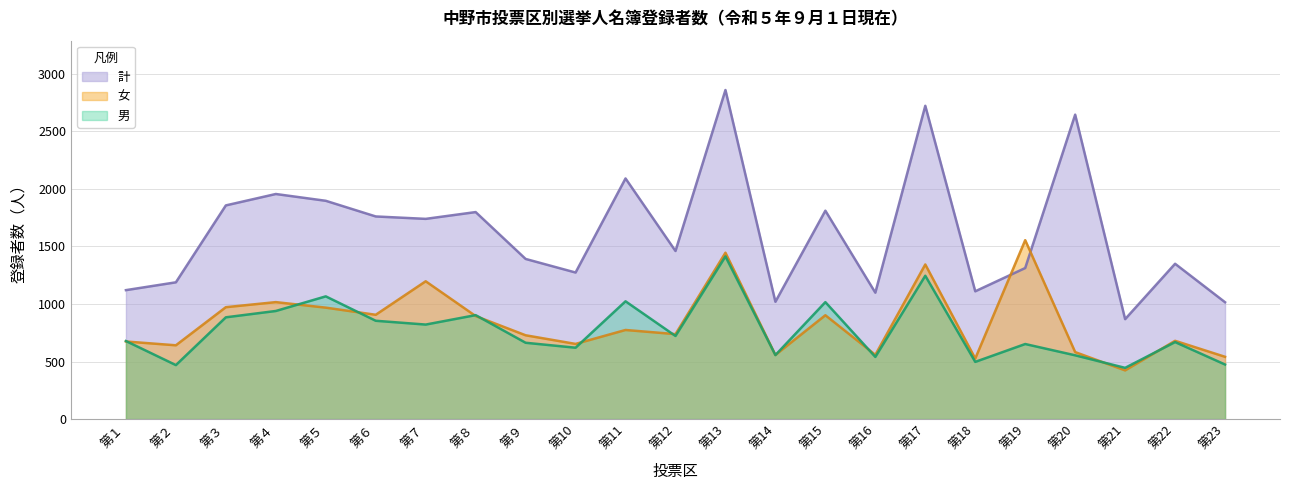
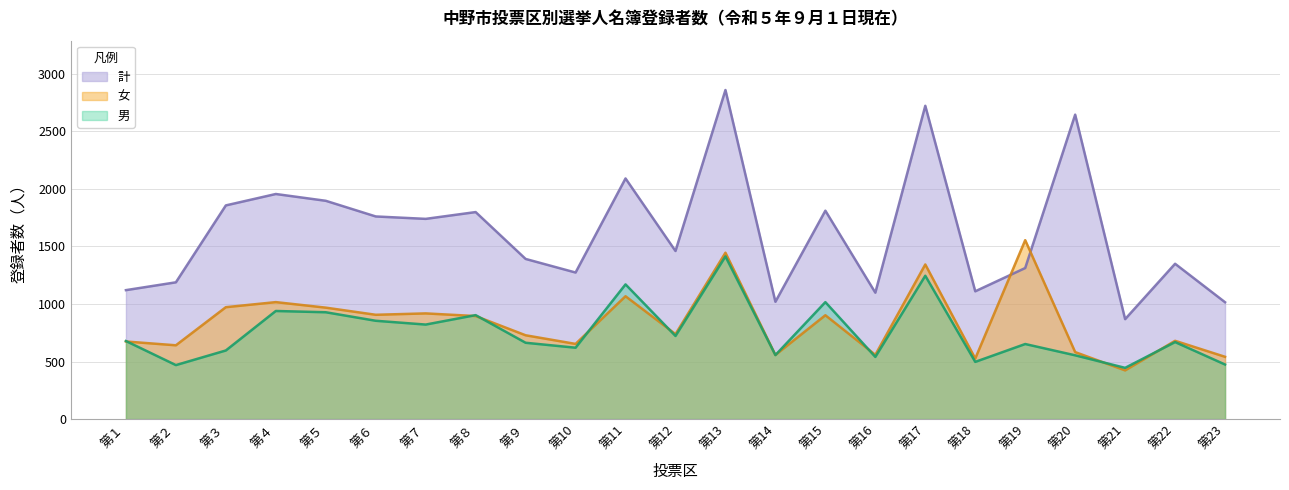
男, 第３: 880 -> 600
男, 第５: 1070 -> 930
女, 第７: 1200 -> 920
女, 第11: 770 -> 1070
男, 第11: 1020 -> 1170
